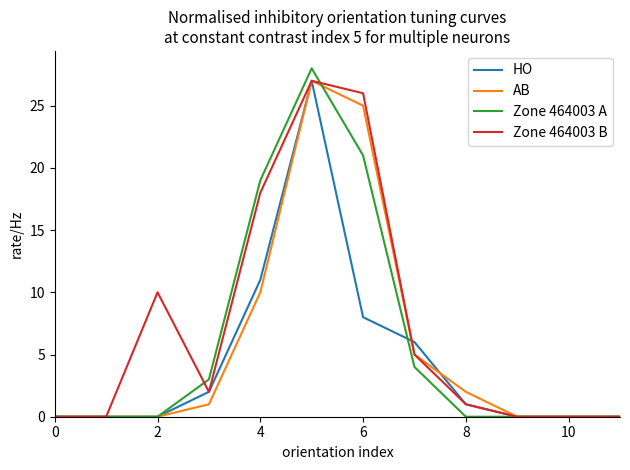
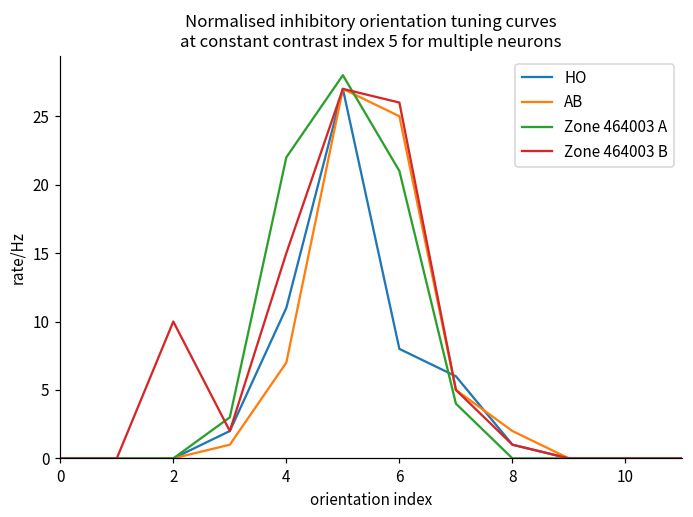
AB, 4: 10 -> 7
Zone 464003 A, 4: 19 -> 22
Zone 464003 B, 4: 18 -> 15
